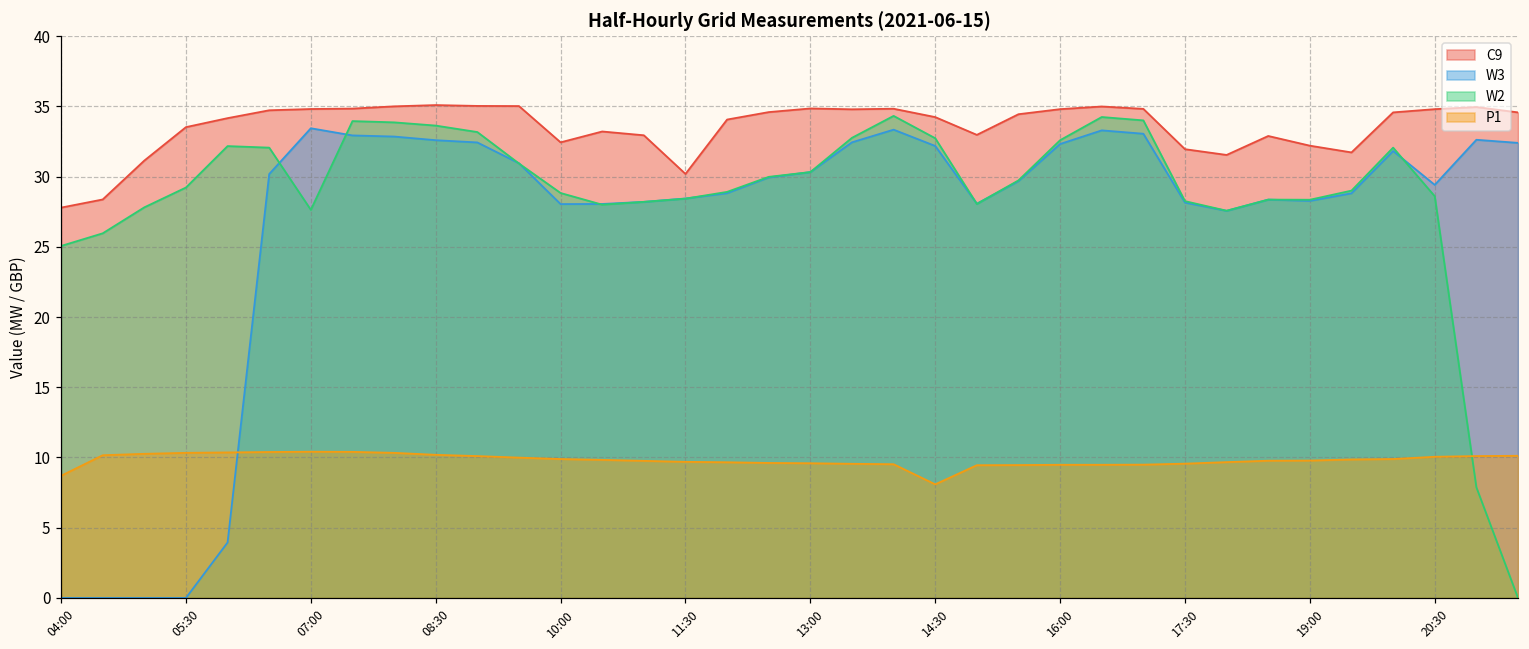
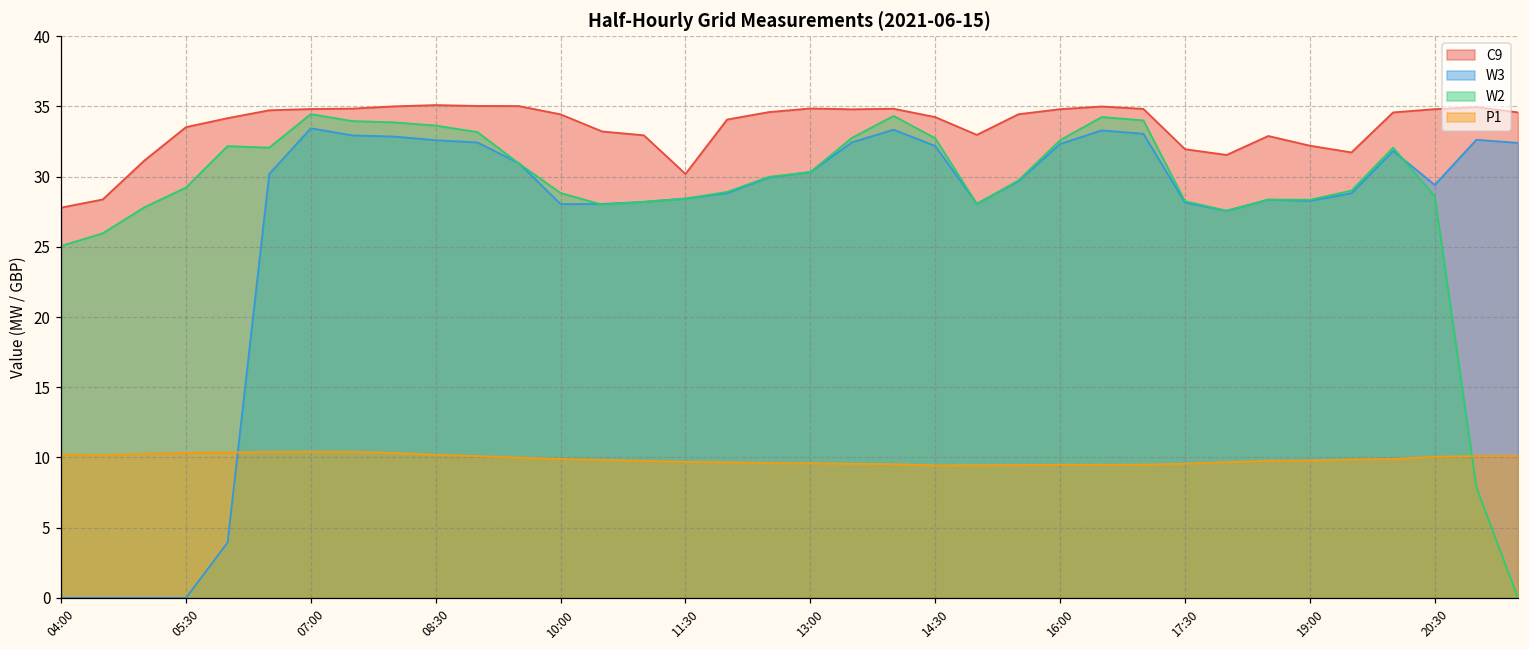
P1, 04:00: 8.7 -> 10.2
W2, 07:00: 27.6 -> 34.5
C9, 10:00: 32.4 -> 34.4
P1, 14:30: 8.1 -> 9.4
